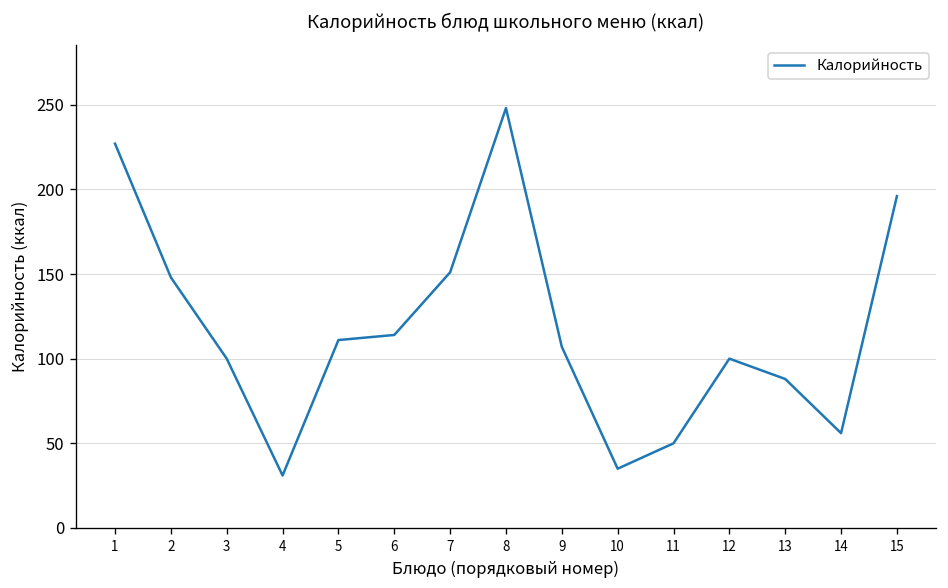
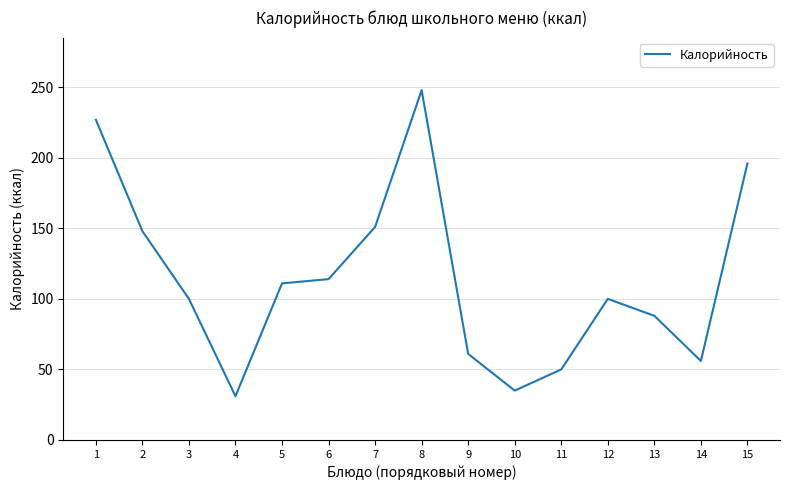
9: 107 -> 61
